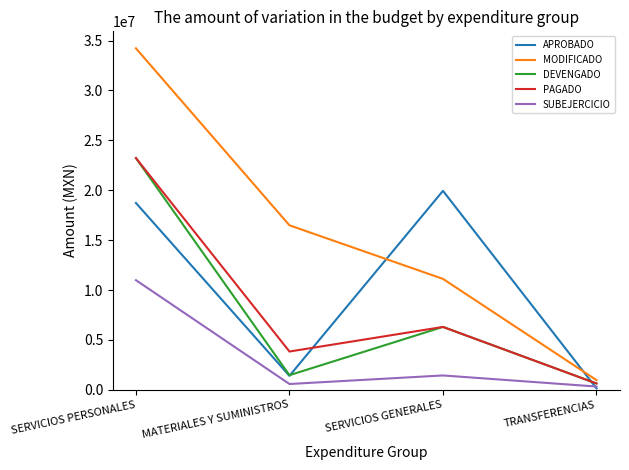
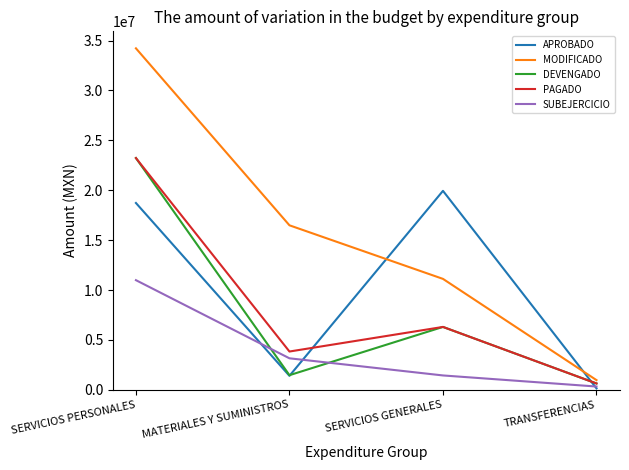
SUBEJERCICIO, MATERIALES Y SUMINISTROS: 1000000 -> 3000000
